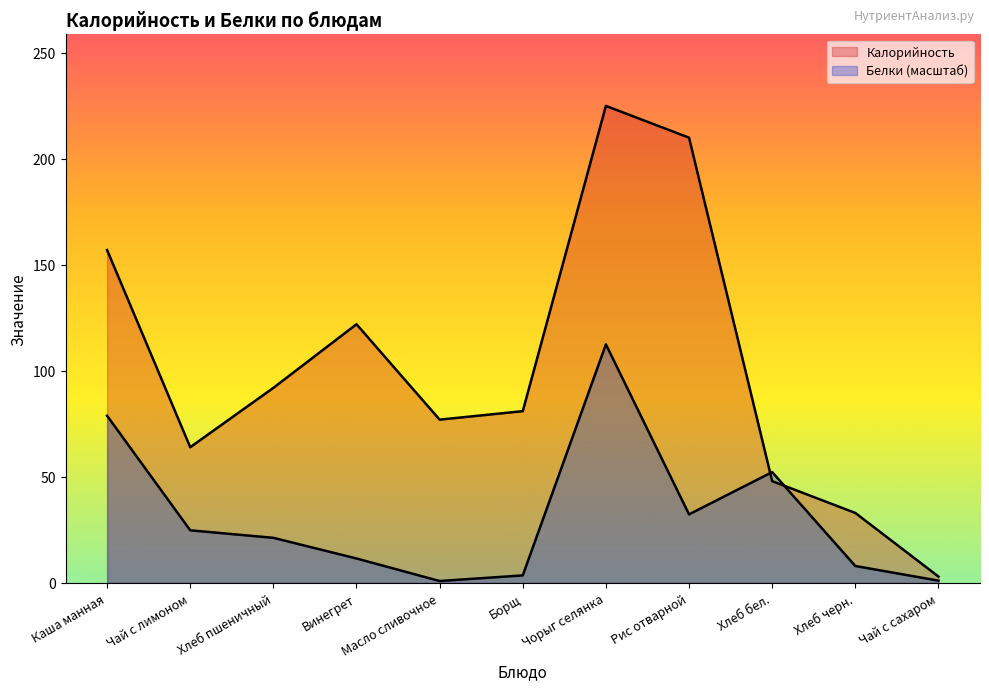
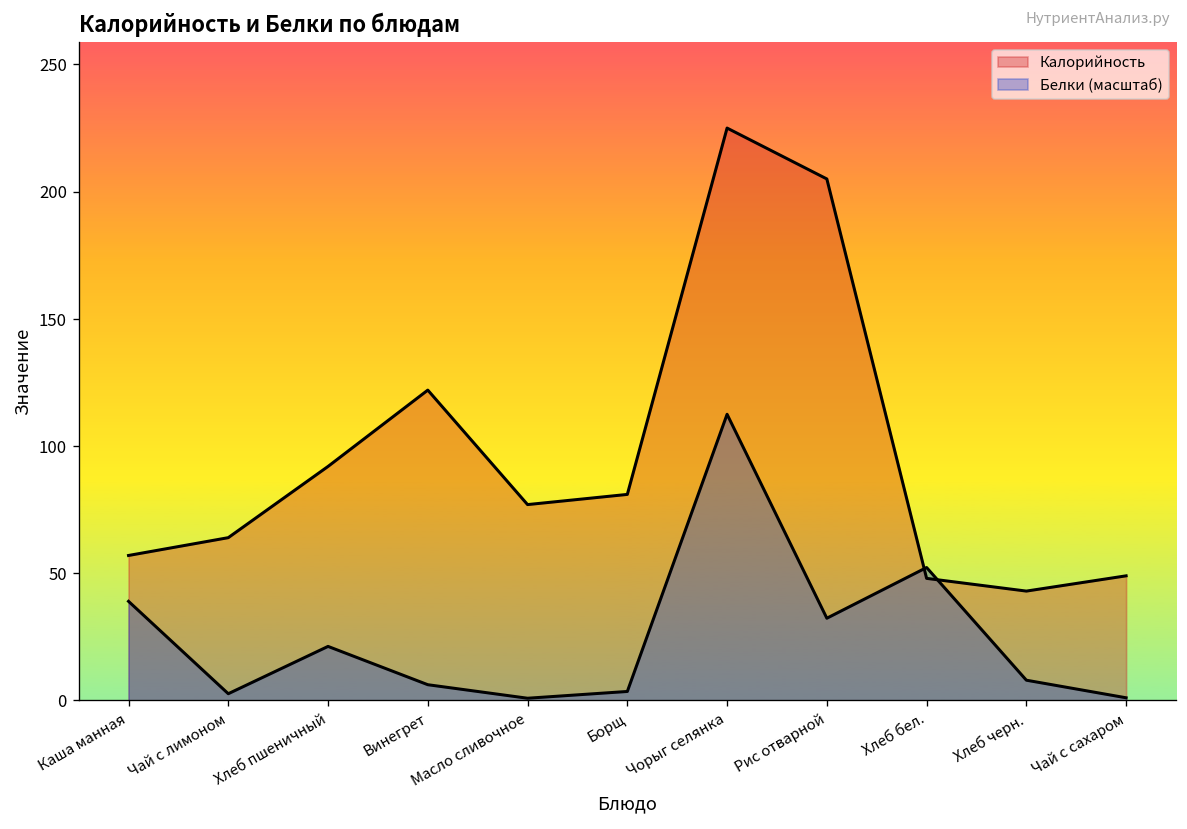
Калорийность, Каша манная: 157 -> 57
Белки (масштаб), Каша манная: 79 -> 39
Белки (масштаб), Чай с лимоном: 25 -> 3
Белки (масштаб), Винегрет: 12 -> 6
Калорийность, Рис отварной: 210 -> 205
Калорийность, Хлеб черн.: 33 -> 43
Калорийность, Чай с сахаром: 3 -> 49
